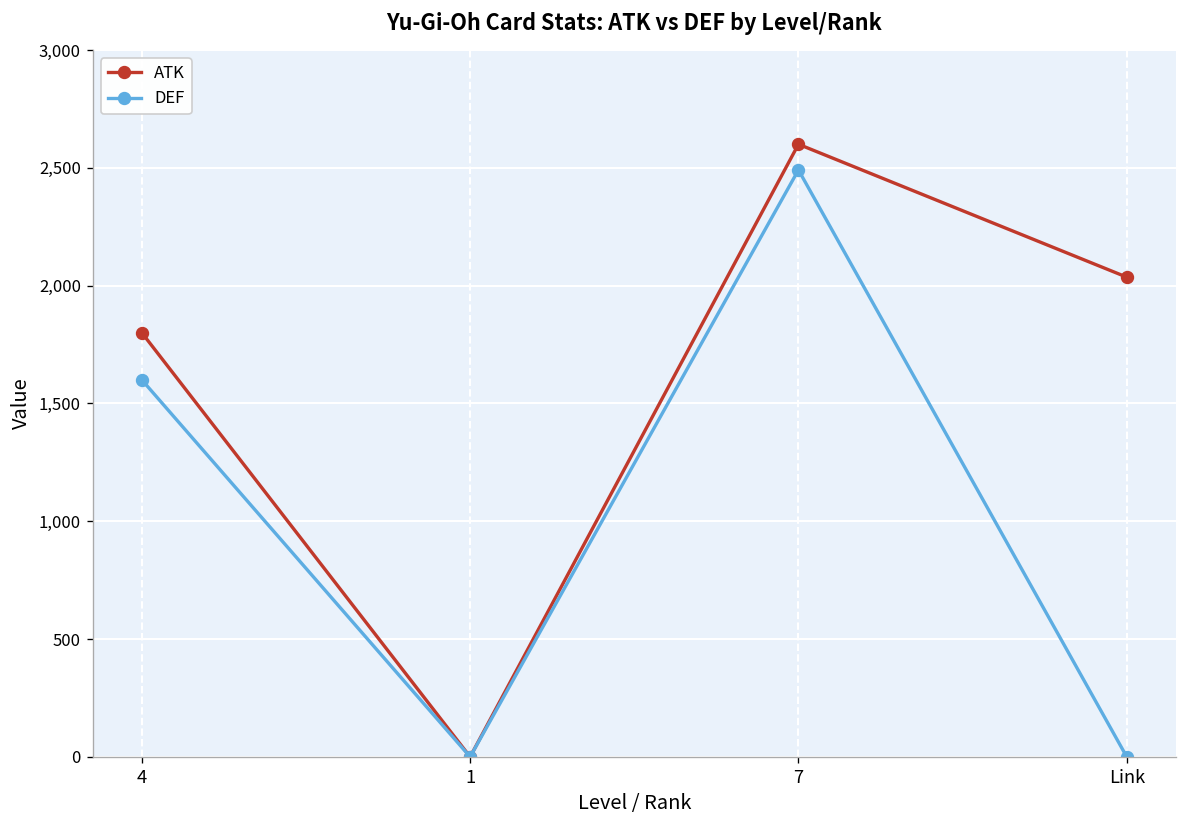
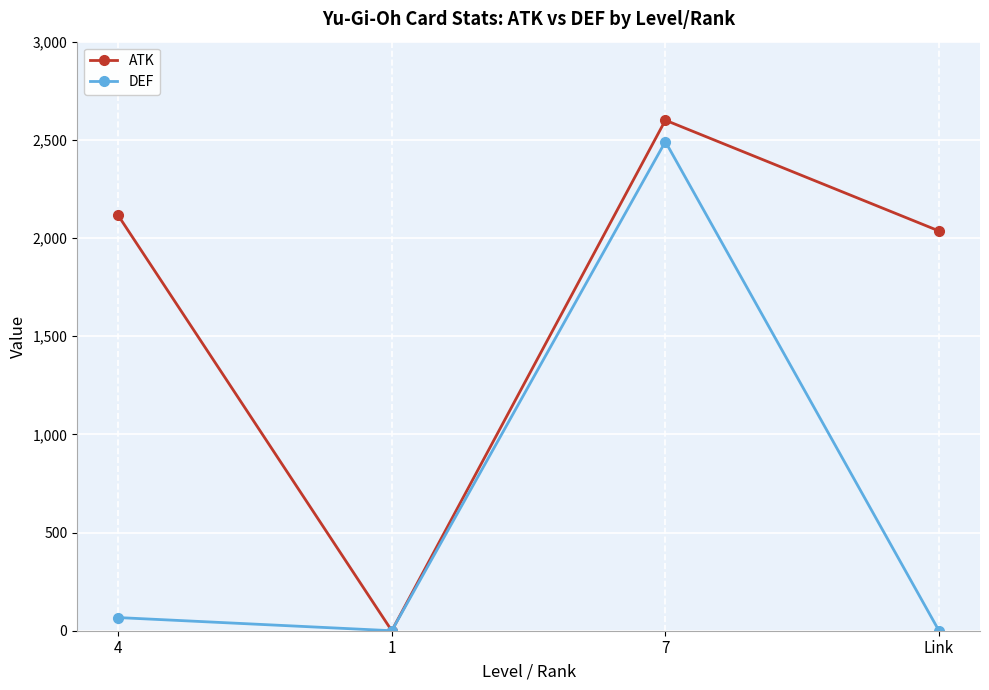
ATK, 4: 1,800 -> 2,120
DEF, 4: 1,600 -> 70
